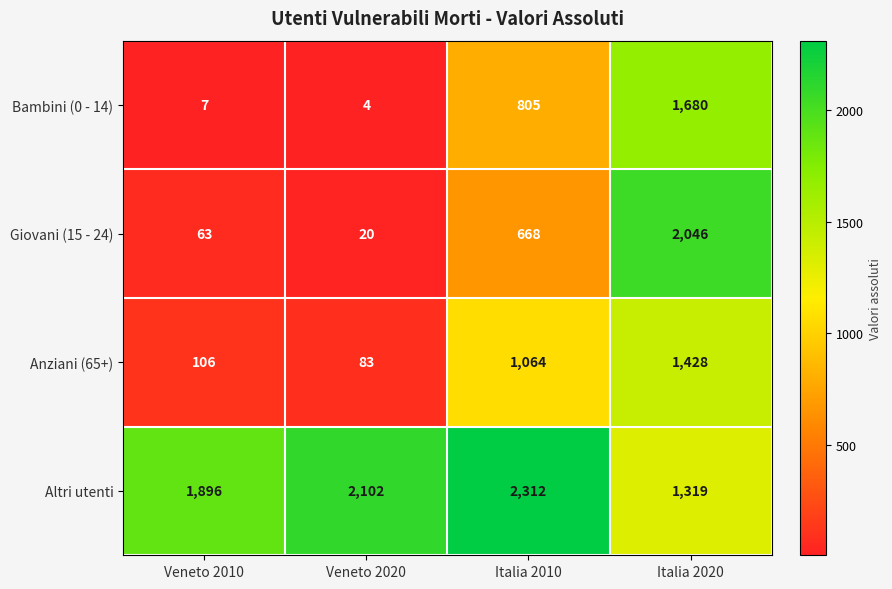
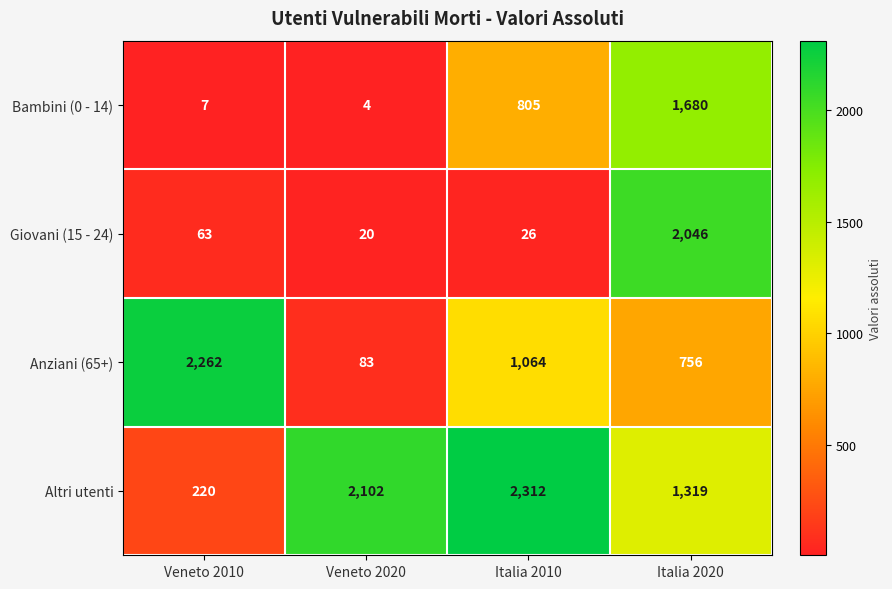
Giovani (15 - 24), Italia 2010: 668 -> 26
Anziani (65+), Veneto 2010: 106 -> 2,262
Anziani (65+), Italia 2020: 1,428 -> 756
Altri utenti, Veneto 2010: 1,896 -> 220
